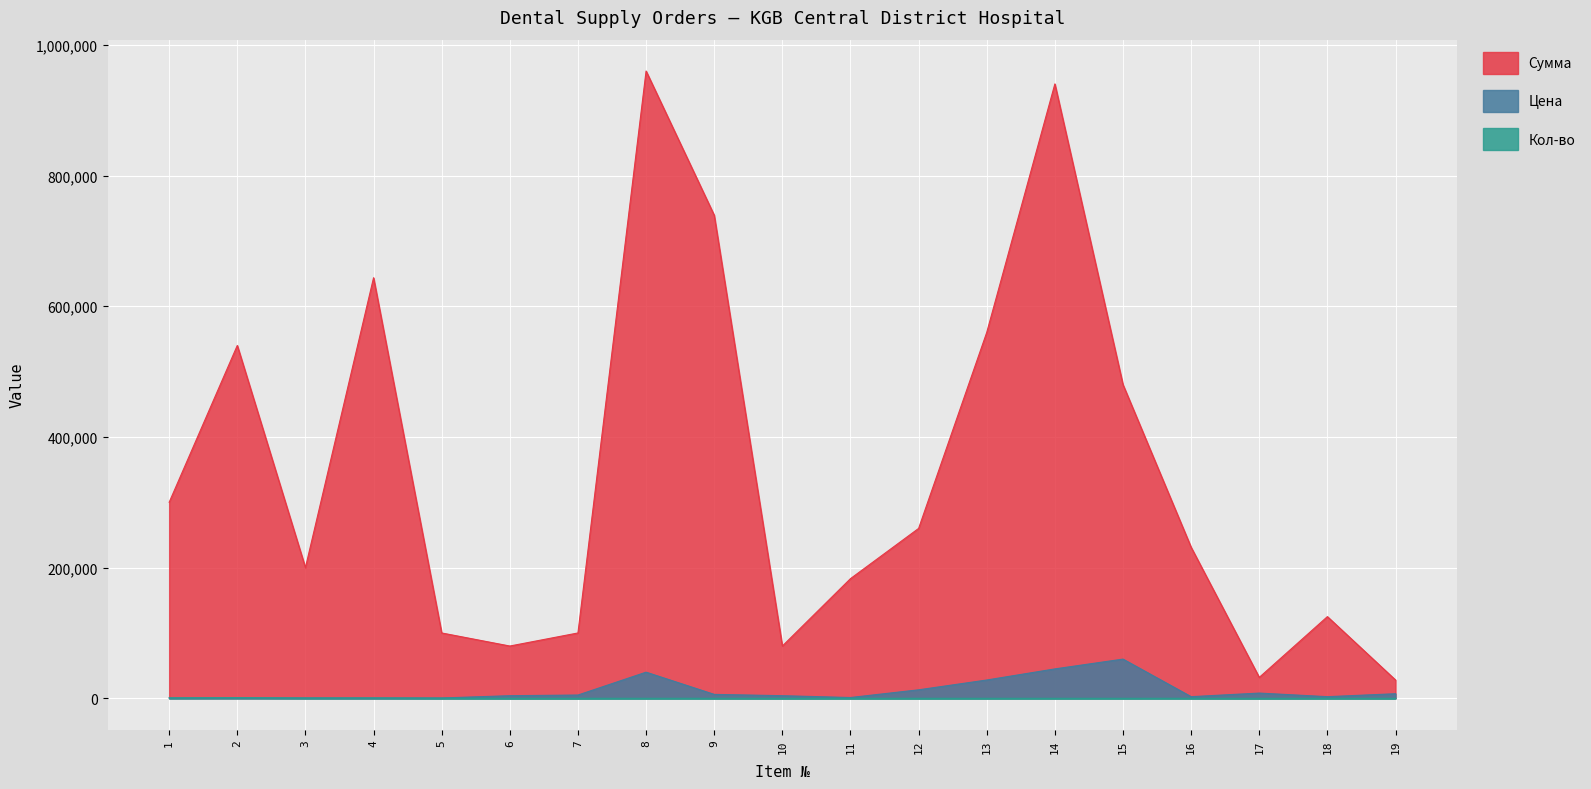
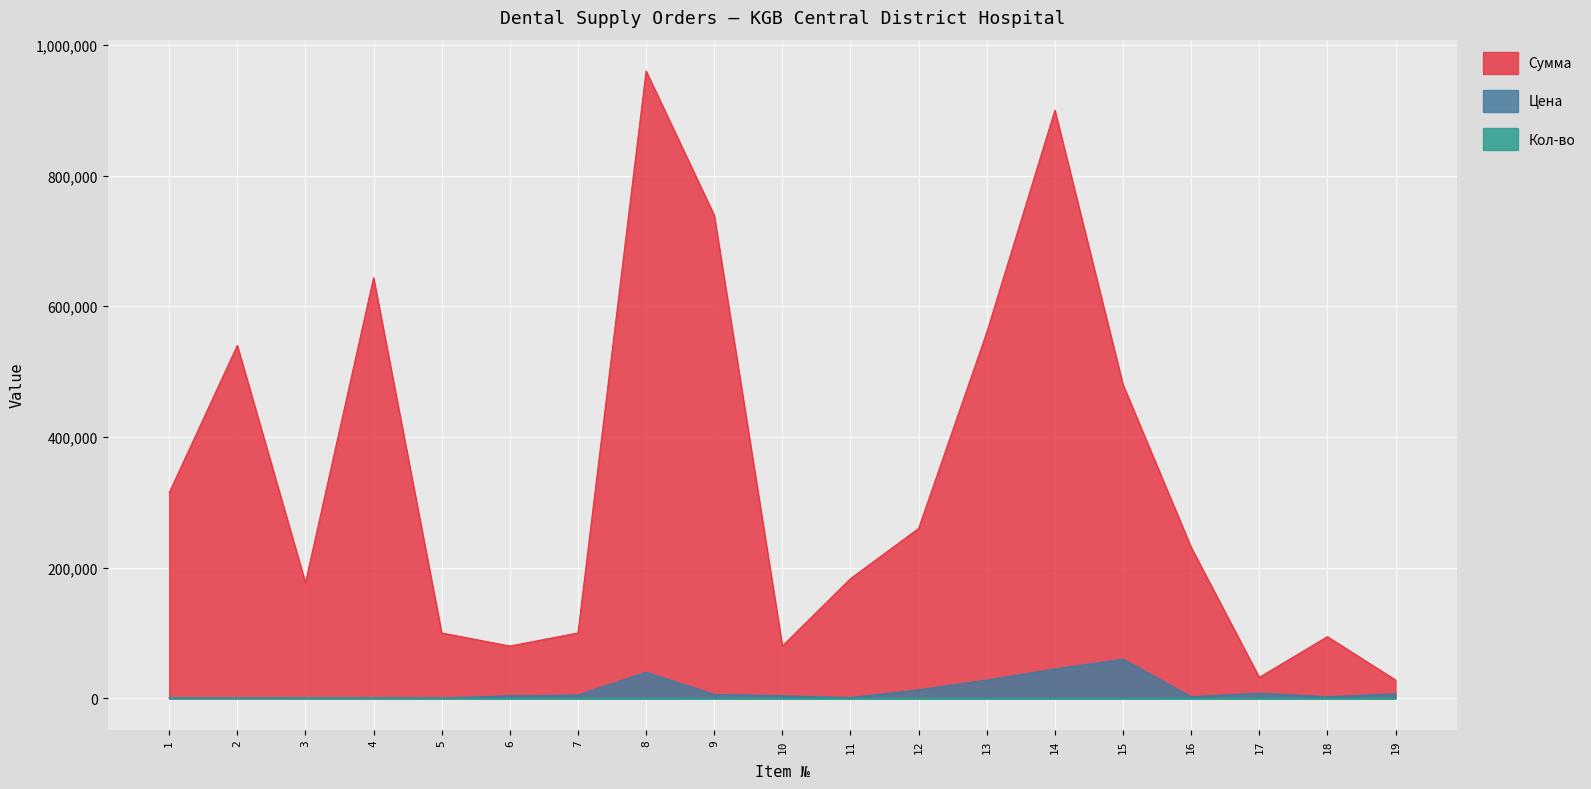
Сумма, 1: 300,000 -> 310,000
Сумма, 3: 200,000 -> 180,000
Сумма, 14: 940,000 -> 900,000
Сумма, 18: 130,000 -> 90,000
